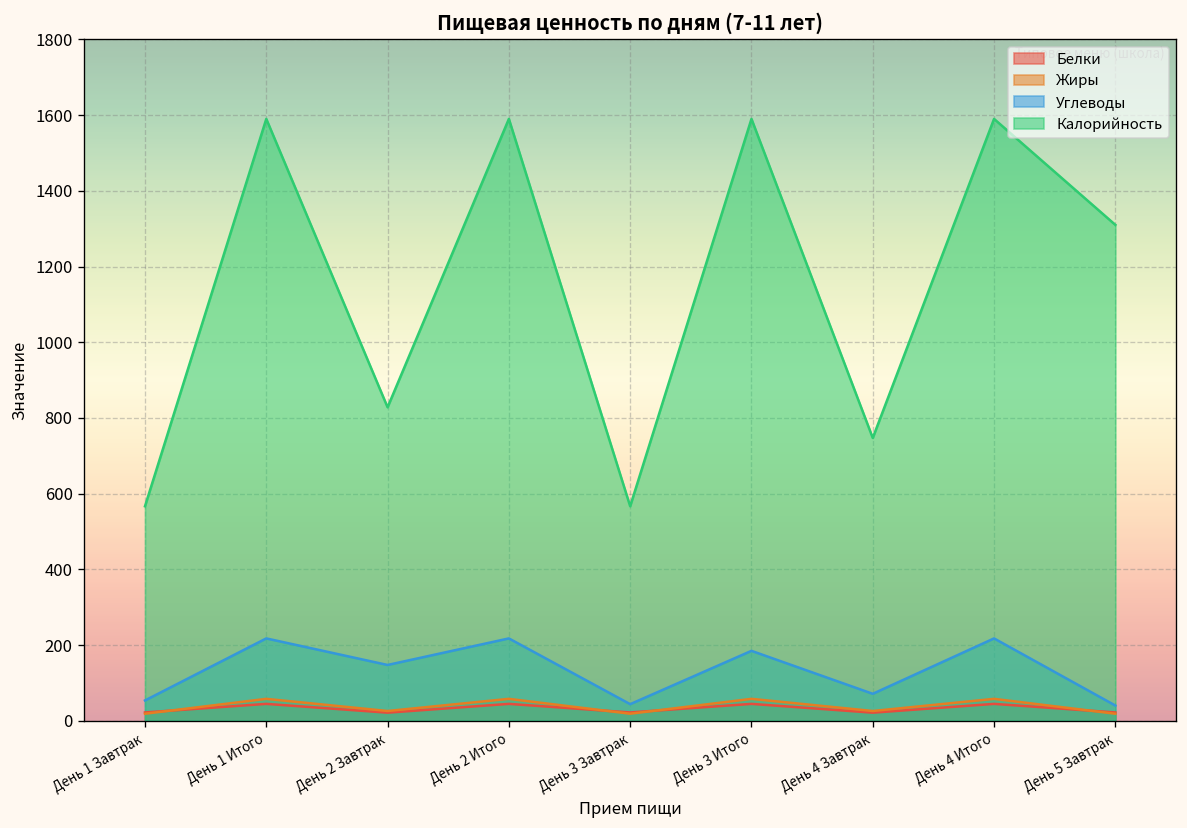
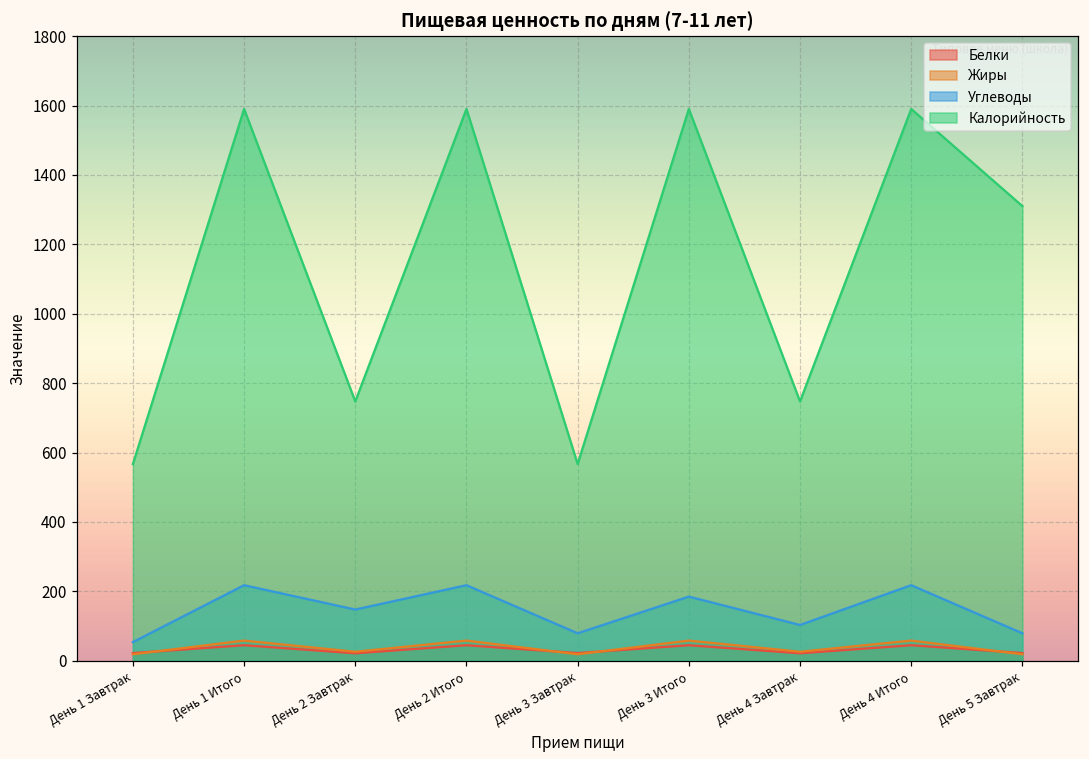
Калорийность, День 2 Завтрак: 830 -> 750
Углеводы, День 3 Завтрак: 40 -> 80
Углеводы, День 4 Завтрак: 70 -> 100
Углеводы, День 5 Завтрак: 40 -> 80
